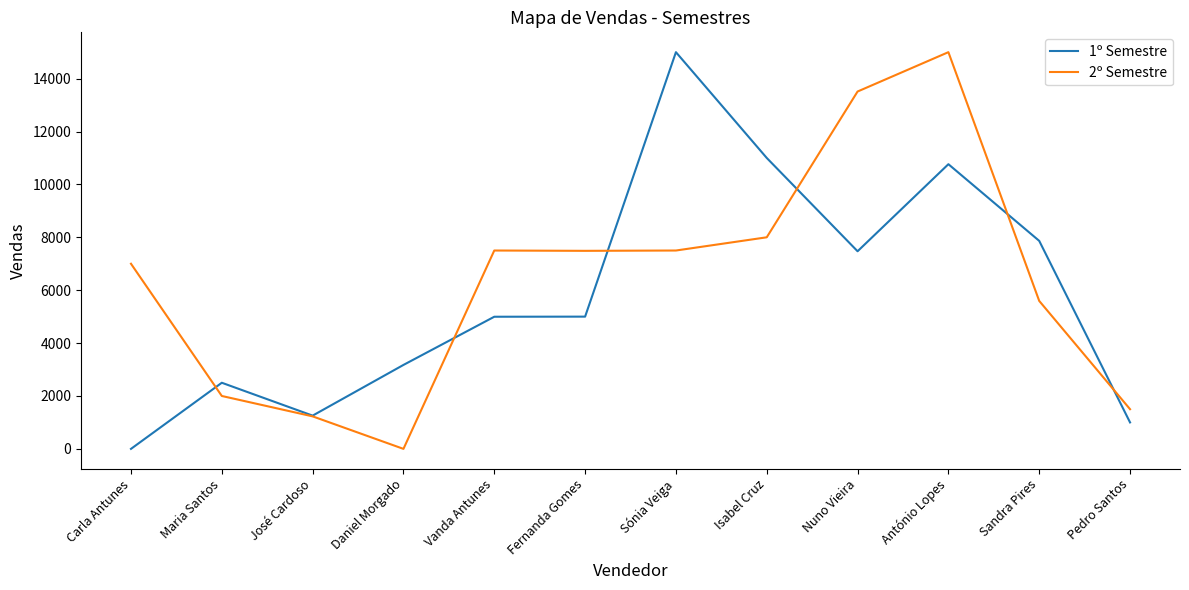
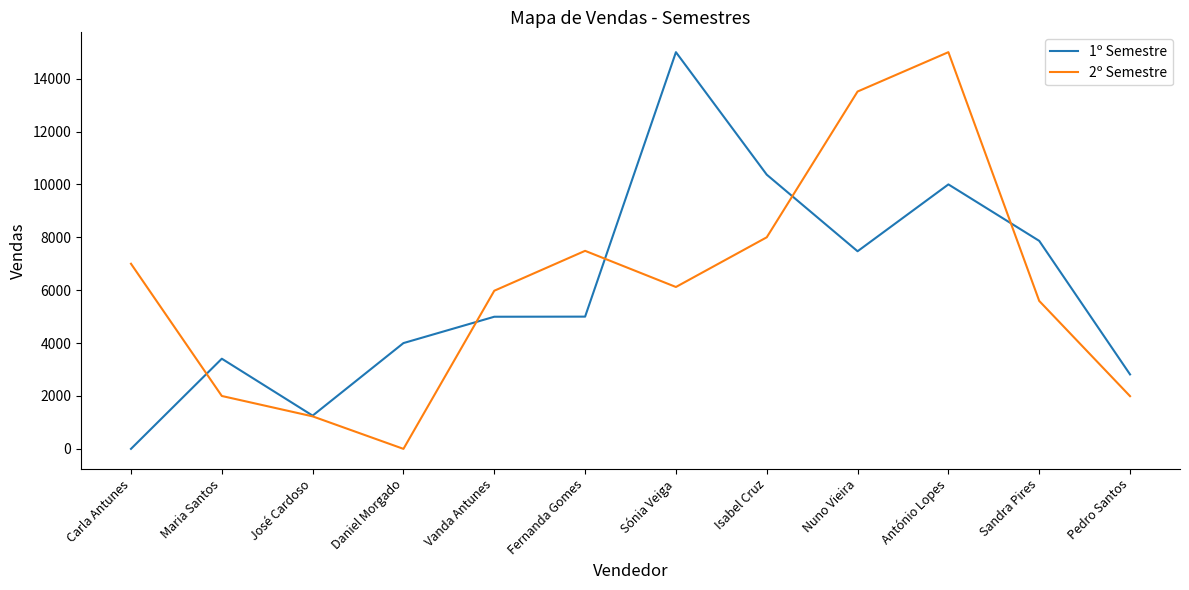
1º Semestre, Maria Santos: 2500 -> 3400
1º Semestre, Daniel Morgado: 3200 -> 4000
2º Semestre, Vanda Antunes: 7500 -> 6000
2º Semestre, Sónia Veiga: 7500 -> 6100
1º Semestre, Isabel Cruz: 11000 -> 10400
1º Semestre, António Lopes: 10800 -> 10000
1º Semestre, Pedro Santos: 1000 -> 2800
2º Semestre, Pedro Santos: 1500 -> 2000
